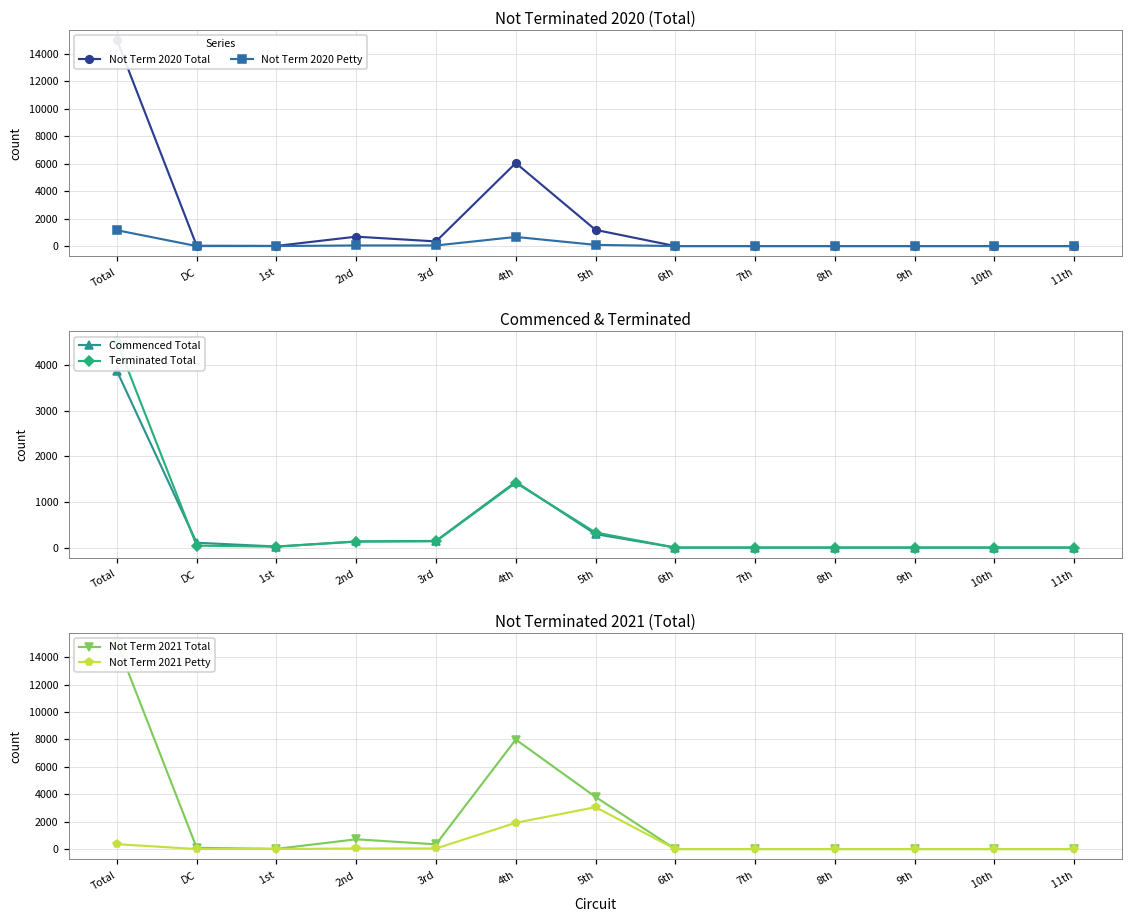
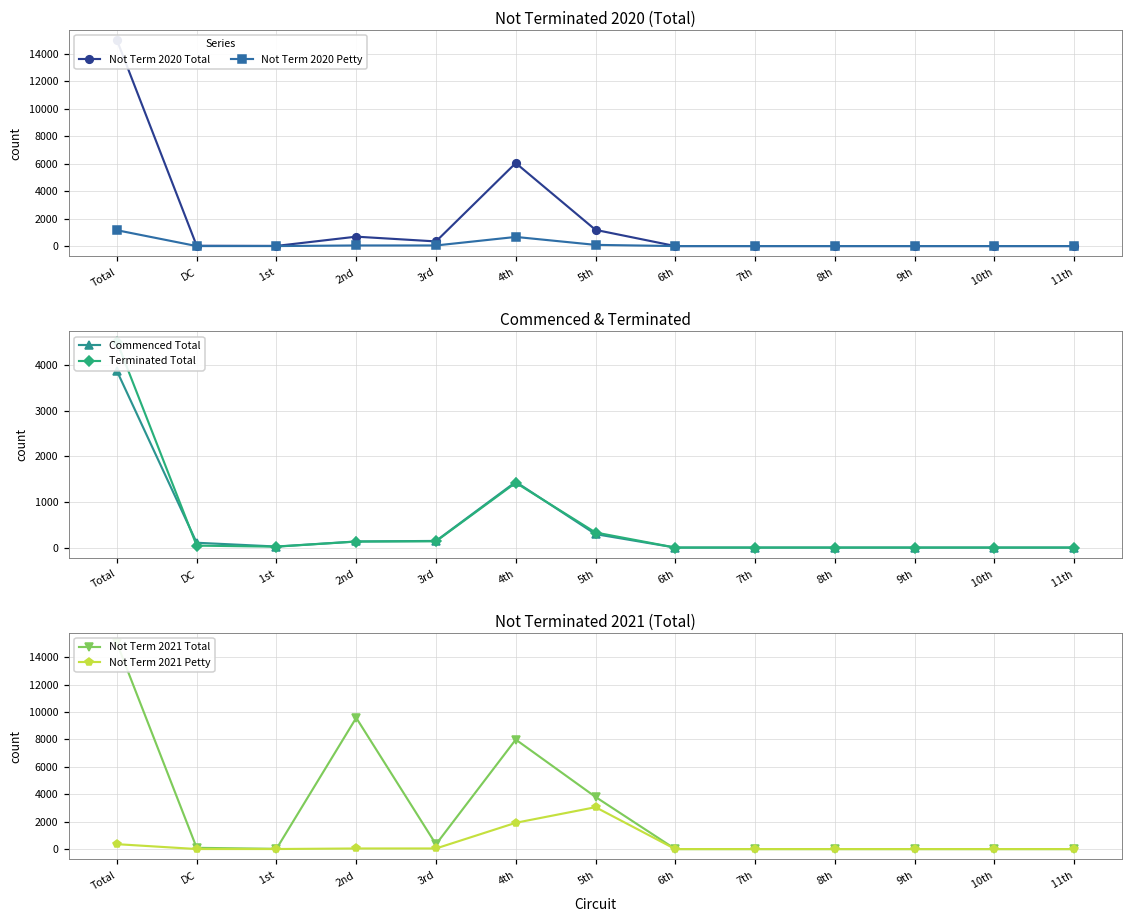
Not Terminated 2021 (Total), Not Term 2021 Total, 2nd: 700 -> 9600
